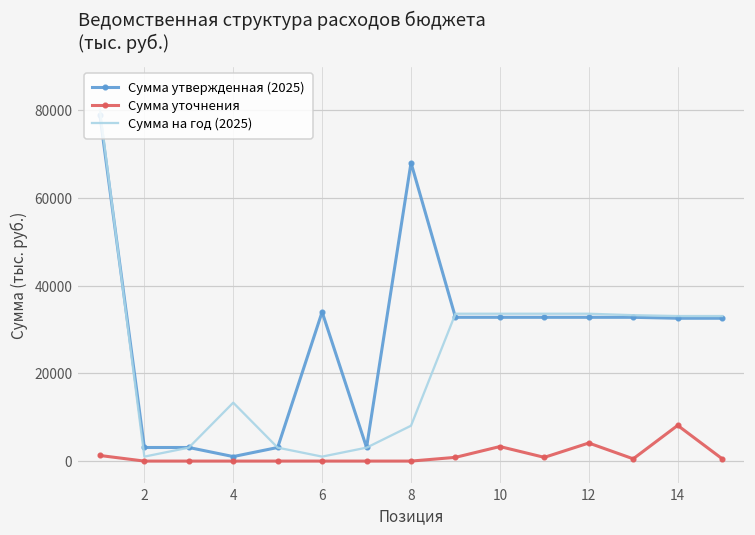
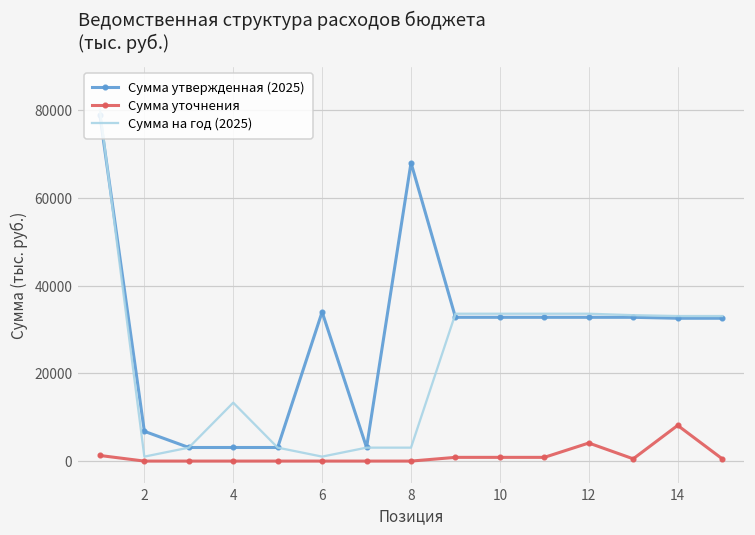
Сумма утвержденная (2025), 2: 3000 -> 7000
Сумма утвержденная (2025), 4: 1000 -> 3000
Сумма на год (2025), 8: 8000 -> 3000
Сумма уточнения, 10: 3000 -> 1000
